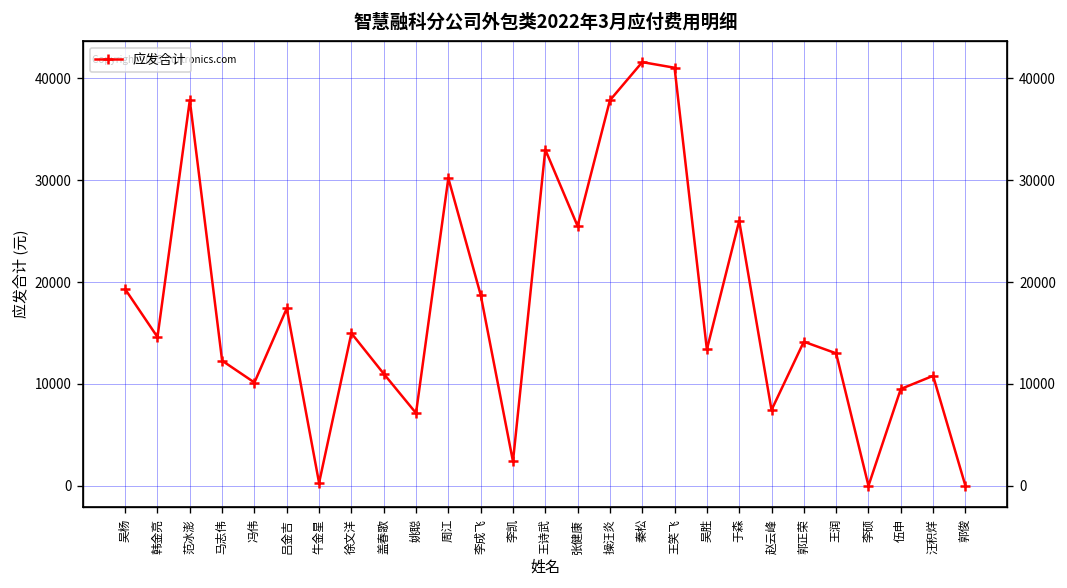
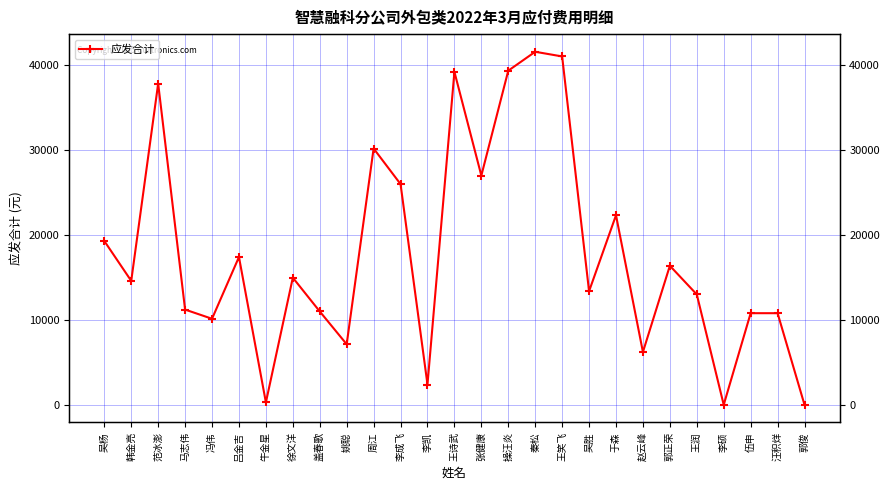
马志伟: 12000 -> 11000
李成飞: 19000 -> 26000
王诗武: 33000 -> 39000
张健康: 25000 -> 27000
操汪炎: 38000 -> 39000
于森: 26000 -> 22000
赵云峰: 7000 -> 6000
郭正荣: 14000 -> 16000
伍申: 10000 -> 11000
